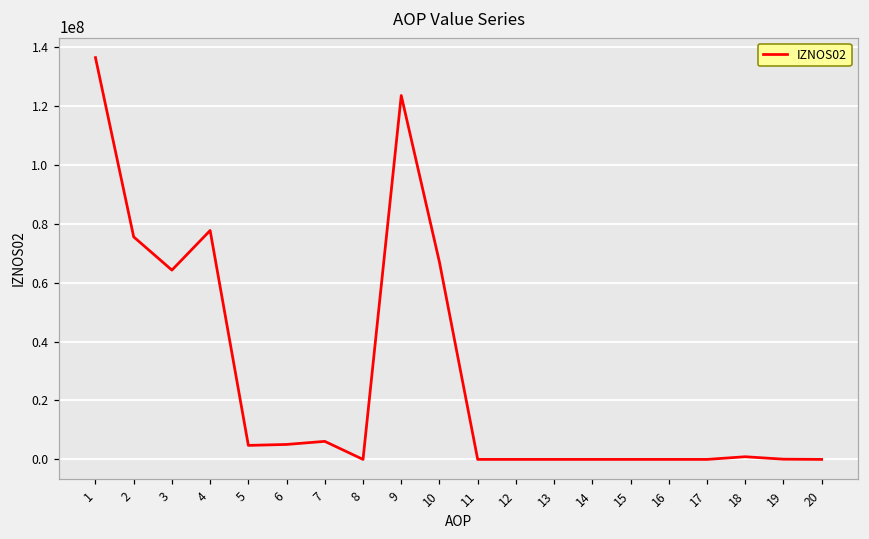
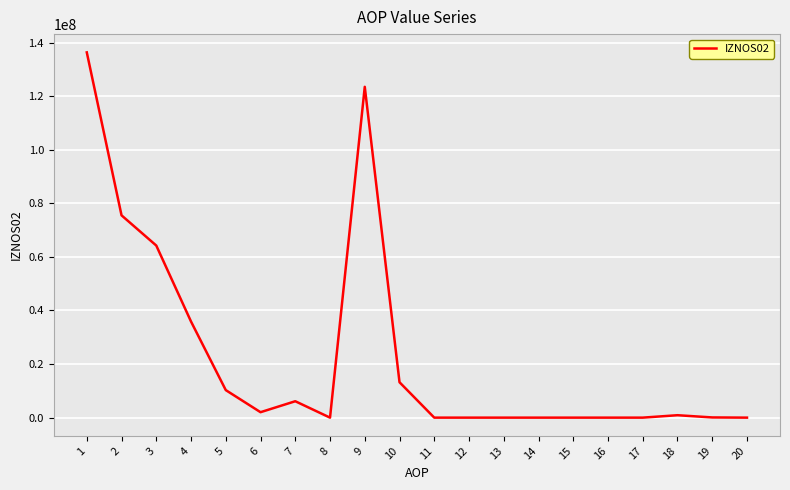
4: 78000000 -> 36000000
5: 5000000 -> 10000000
6: 5000000 -> 2000000
10: 67000000 -> 13000000
